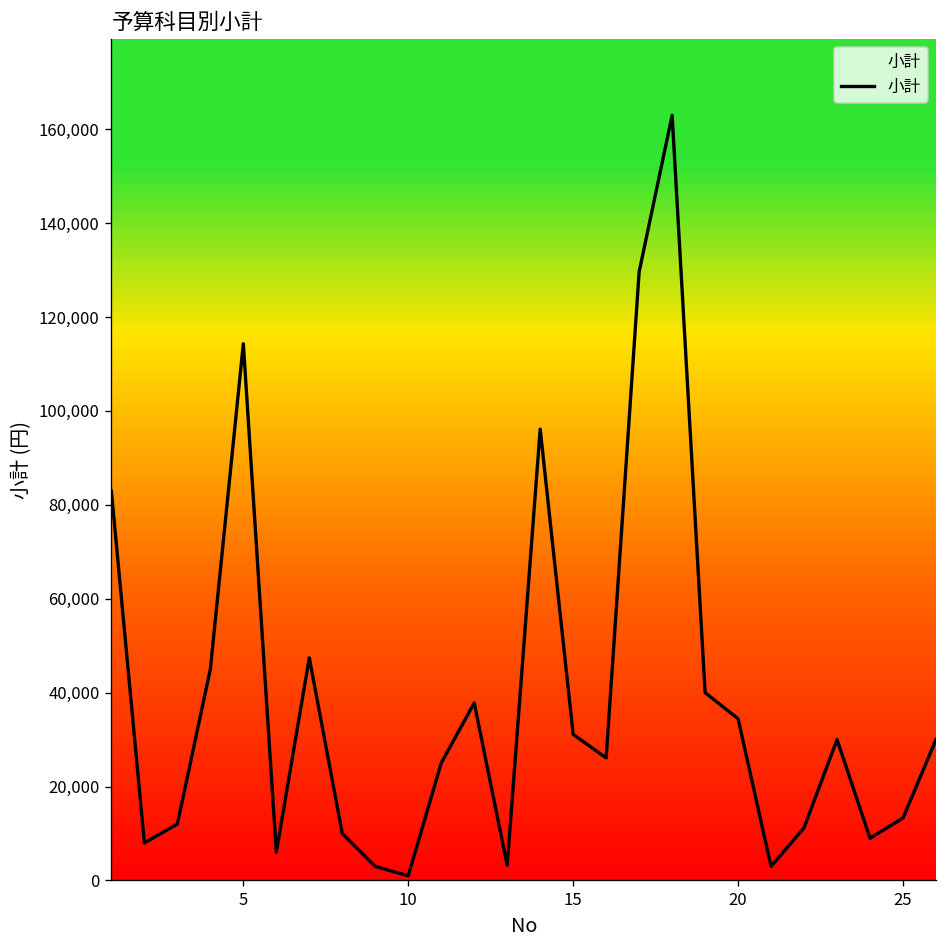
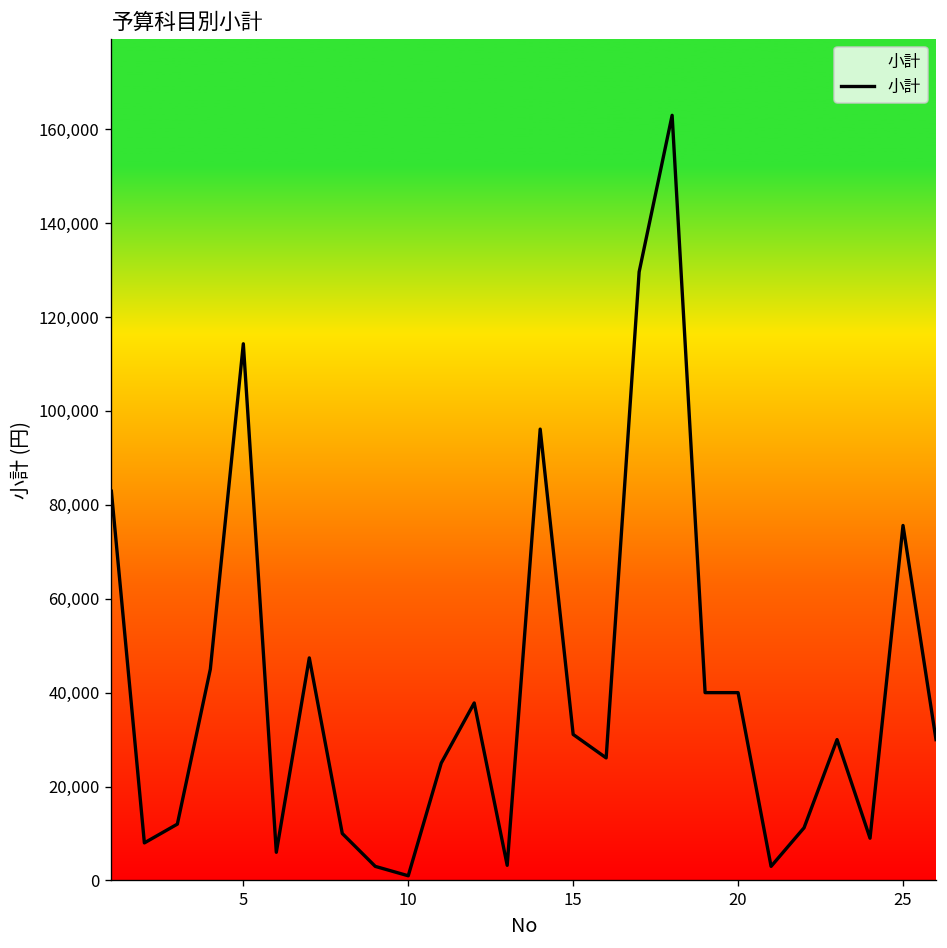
20: 34,000 -> 40,000
25: 13,000 -> 76,000
